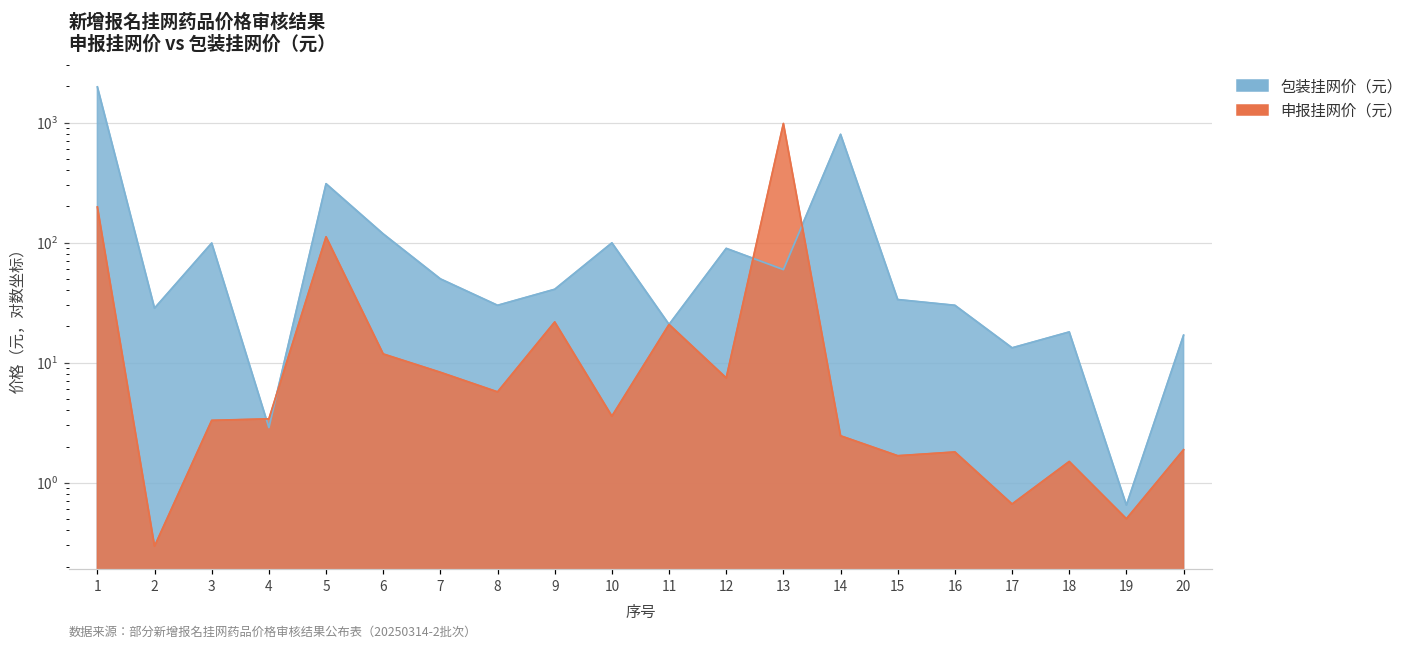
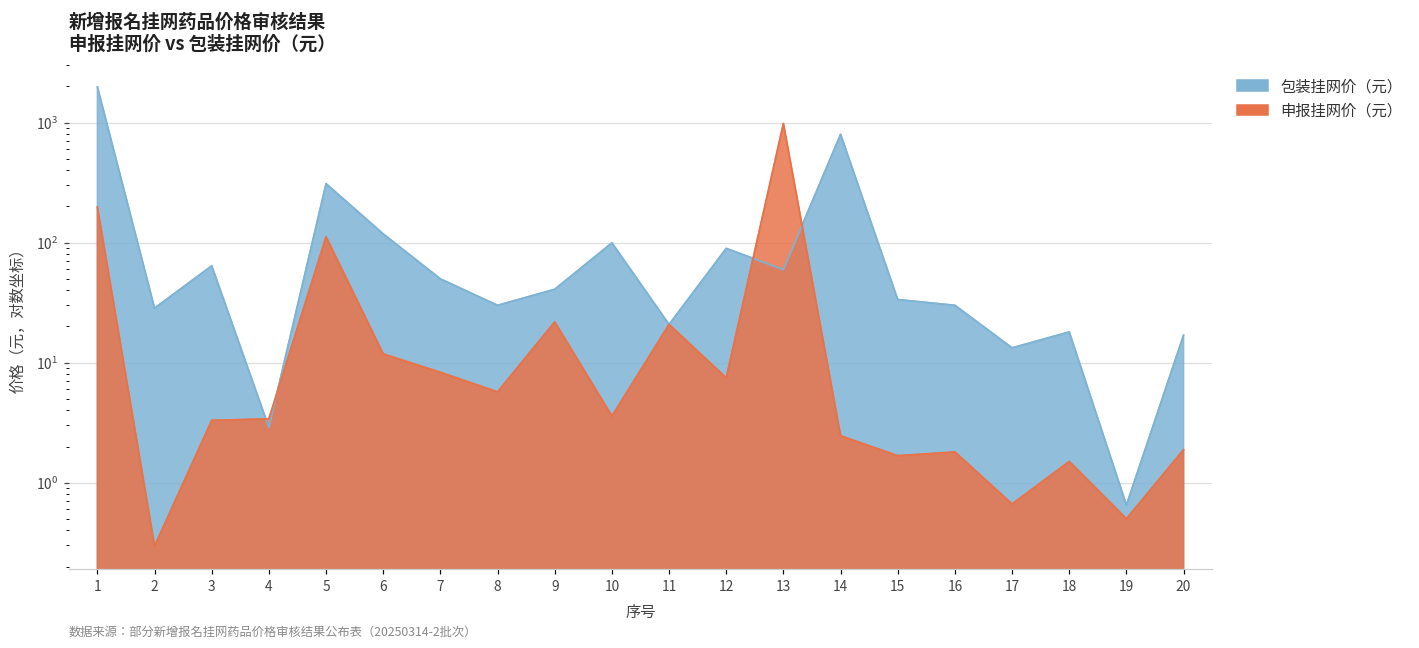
包装挂网价（元）, 3: 100 -> 60
